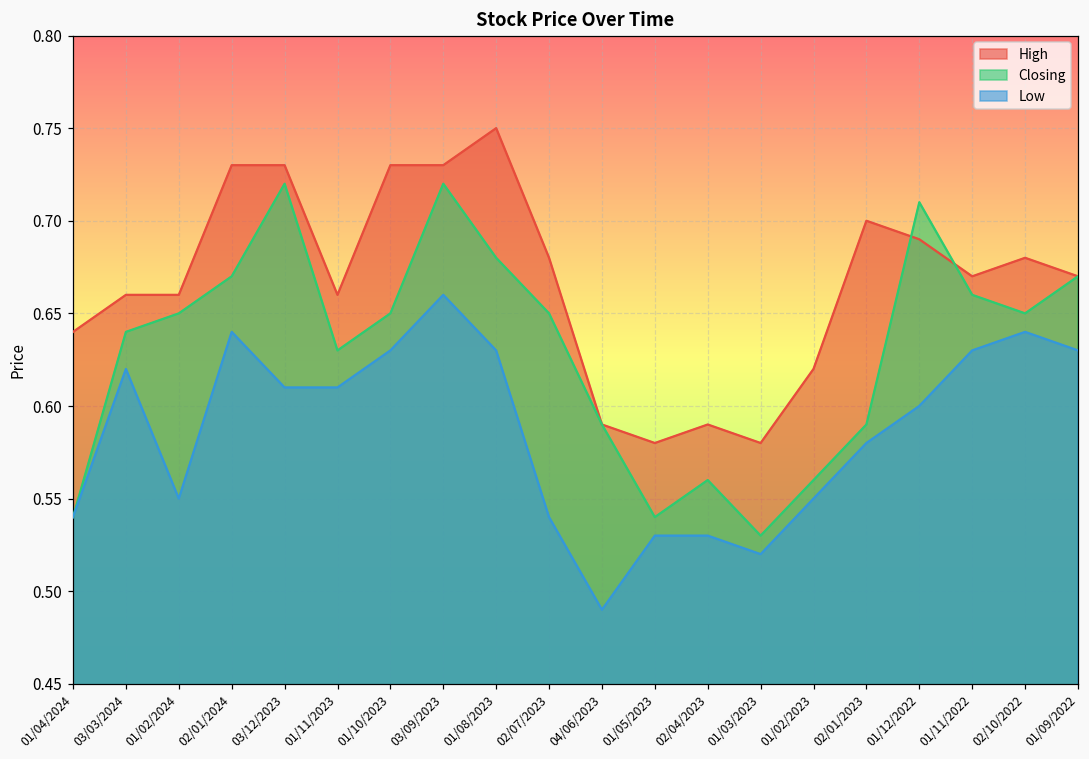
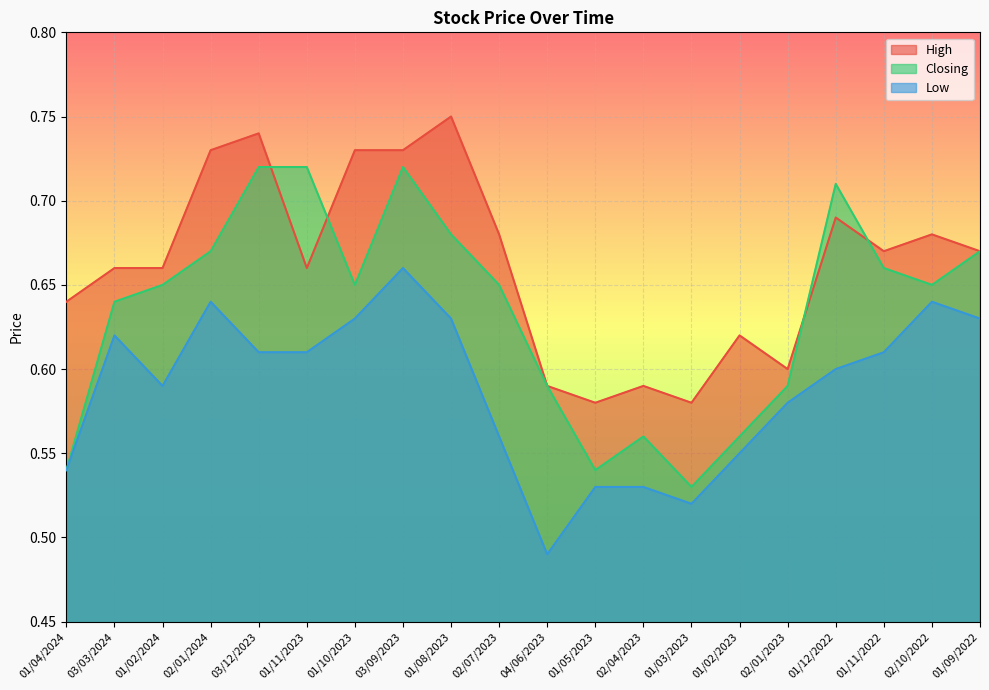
Low, 01/02/2024: 0.55 -> 0.59
High, 03/12/2023: 0.73 -> 0.74
Closing, 01/11/2023: 0.63 -> 0.72
Low, 02/07/2023: 0.54 -> 0.56
High, 02/01/2023: 0.7 -> 0.6
Low, 01/11/2022: 0.63 -> 0.61
